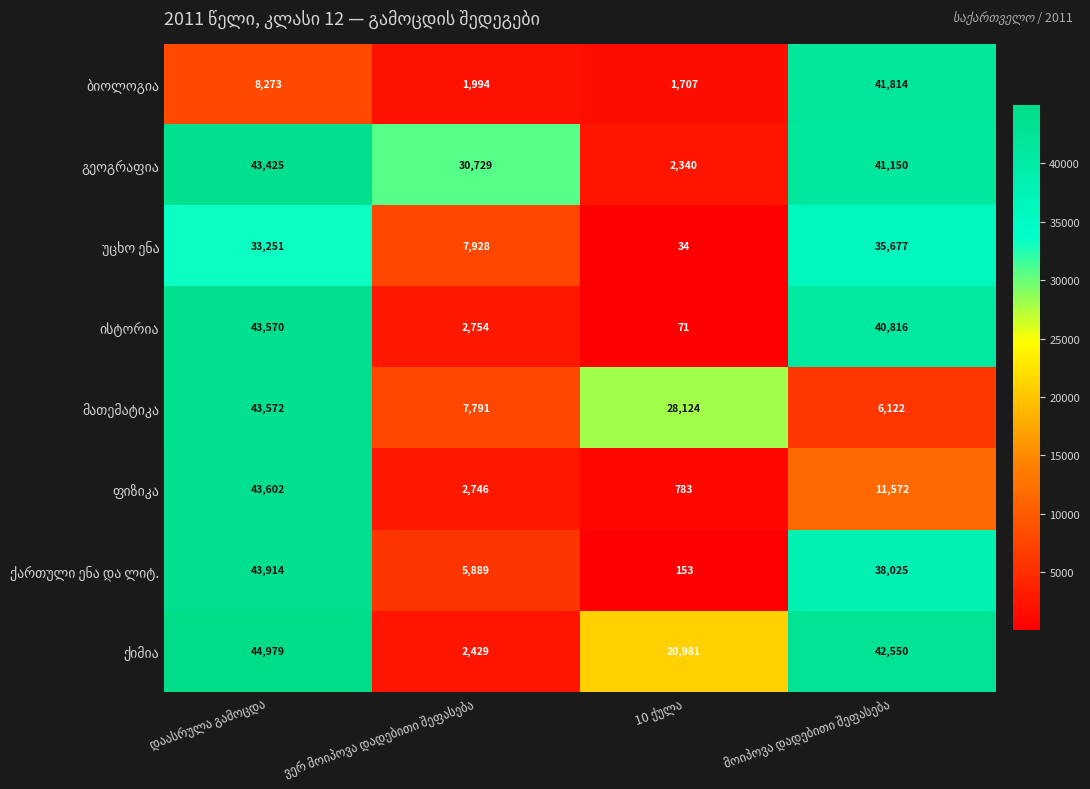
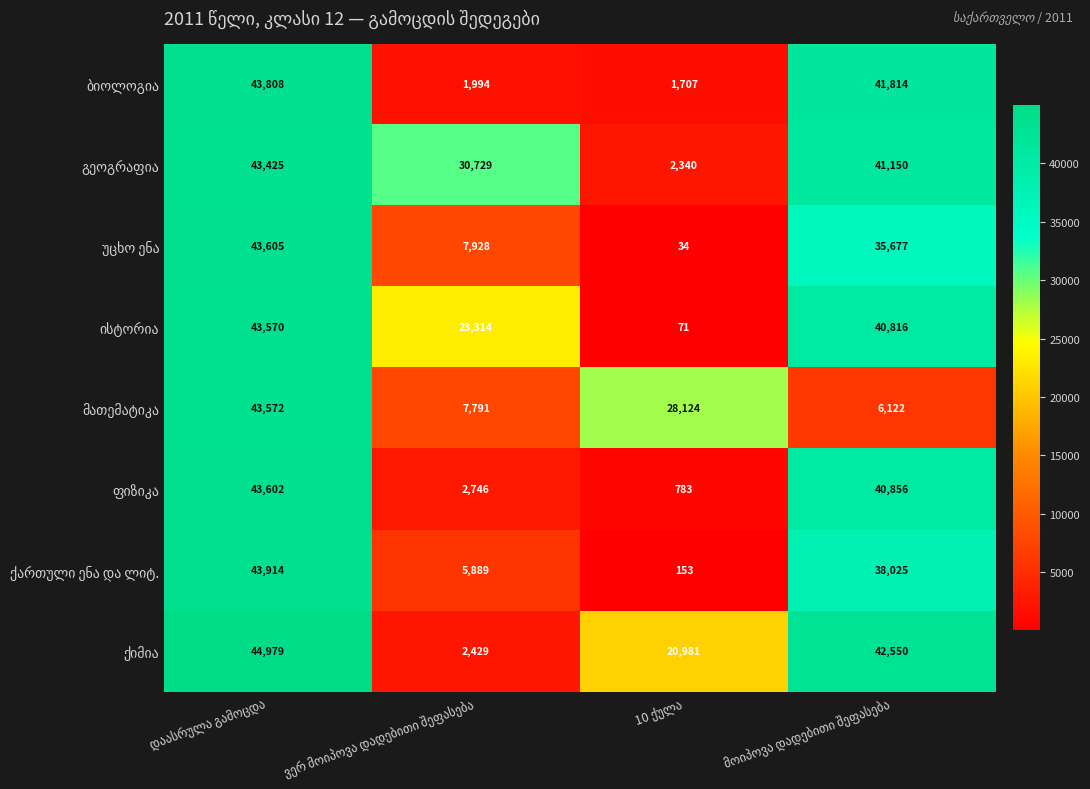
ბიოლოგია, დაასრულა გამოცდა: 8,273 -> 43,808
უცხო ენა, დაასრულა გამოცდა: 33,251 -> 43,605
ისტორია, ვერ მოიპოვა დადებითი შეფასება: 2,754 -> 23,314
ფიზიკა, მოიპოვა დადებითი შეფასება: 11,572 -> 40,856
